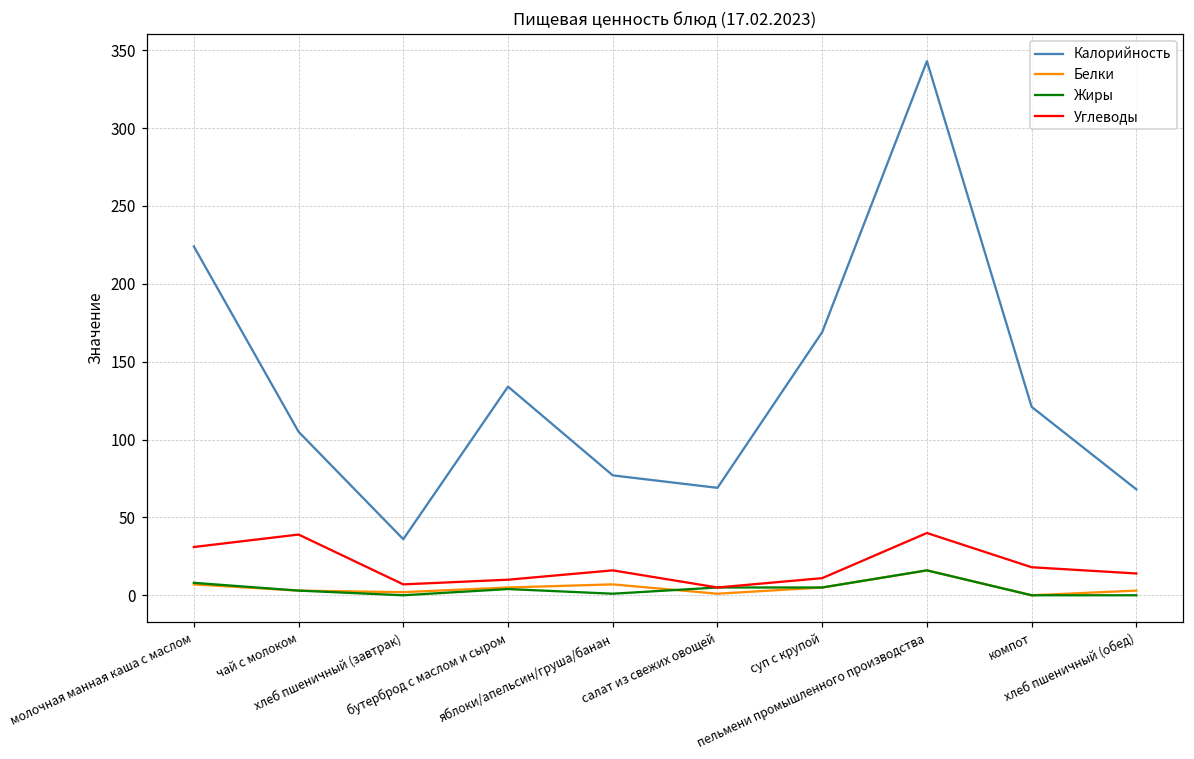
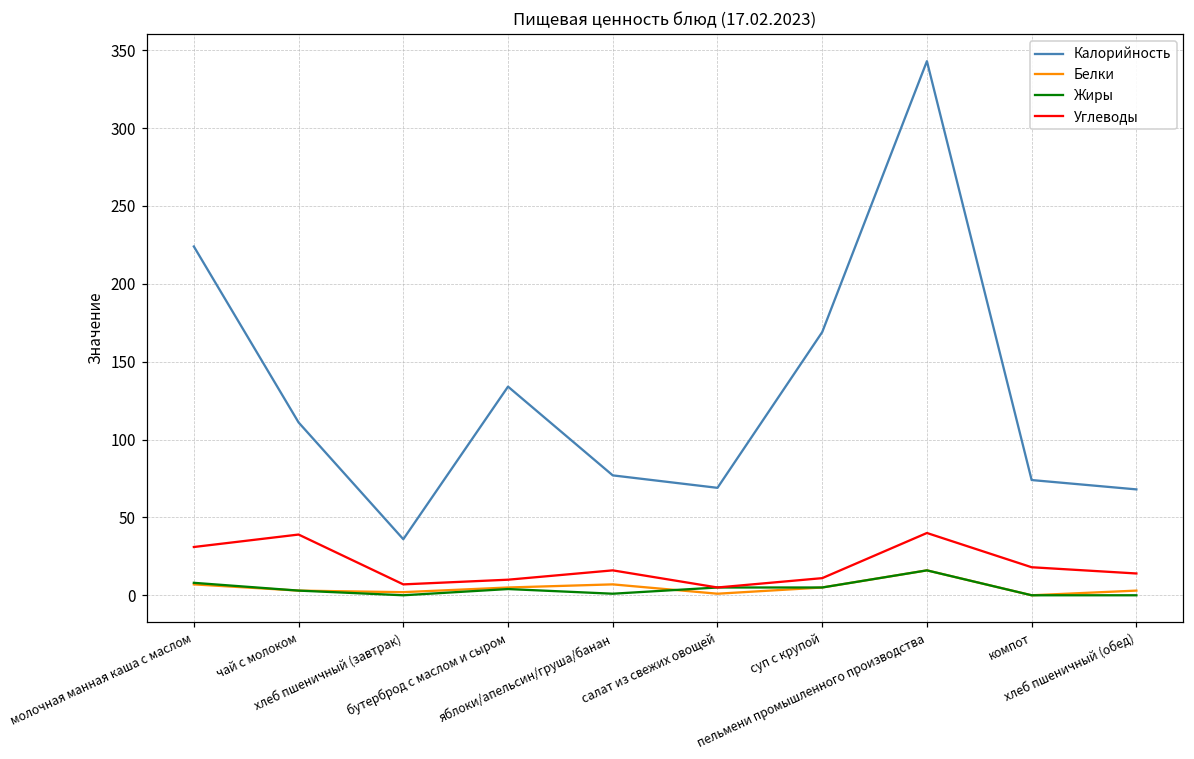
Калорийность, чай с молоком: 105 -> 111
Калорийность, компот: 121 -> 74
